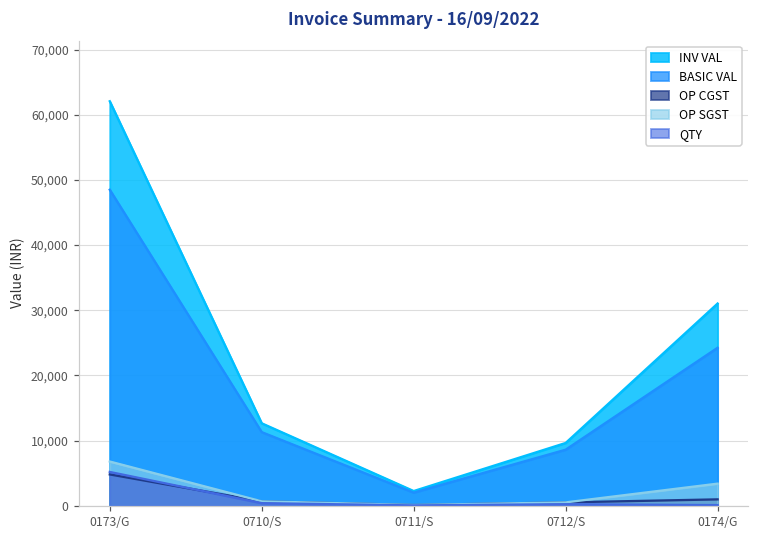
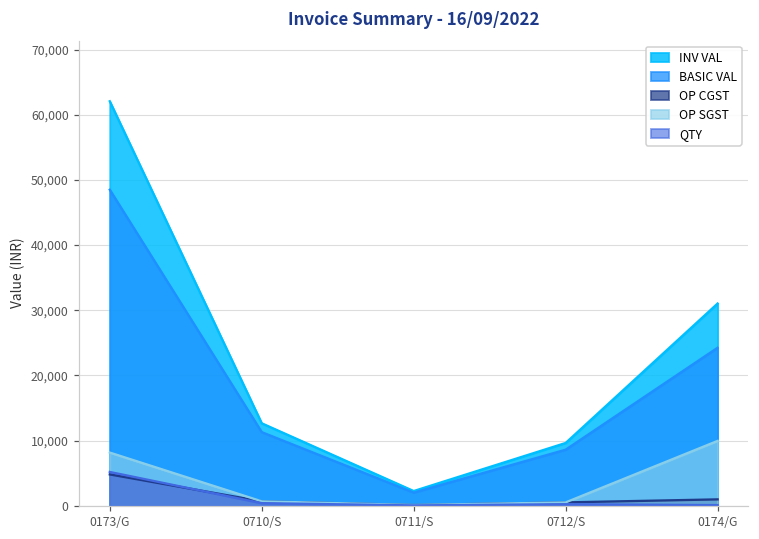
OP SGST, 0173/G: 7,000 -> 8,000
OP SGST, 0174/G: 3,000 -> 10,000
